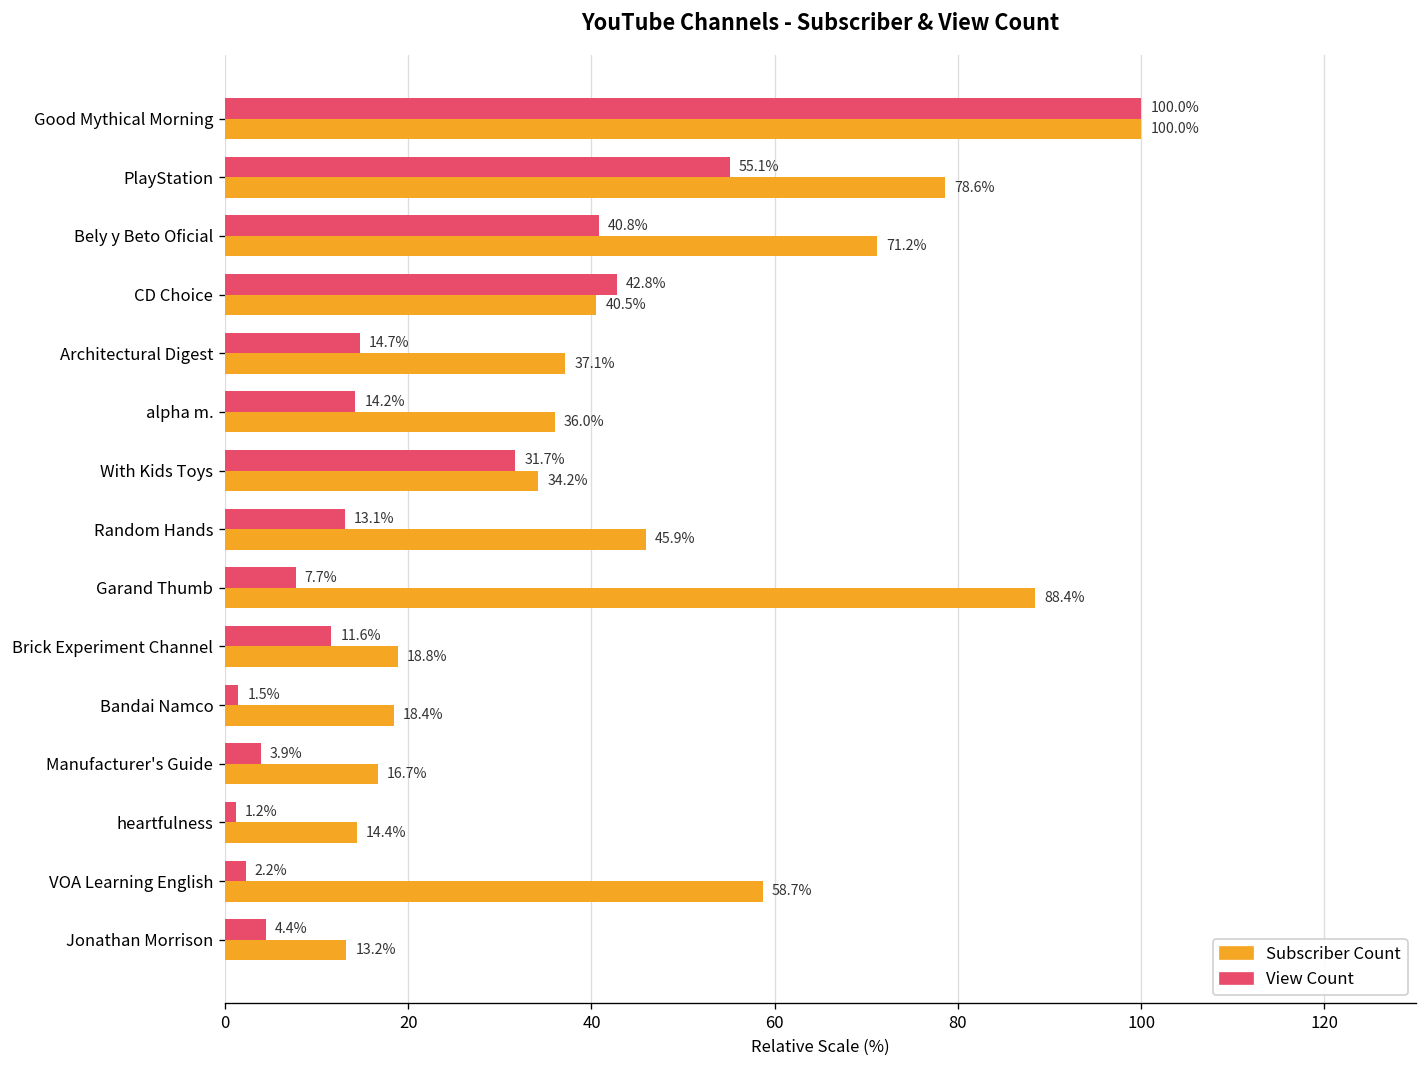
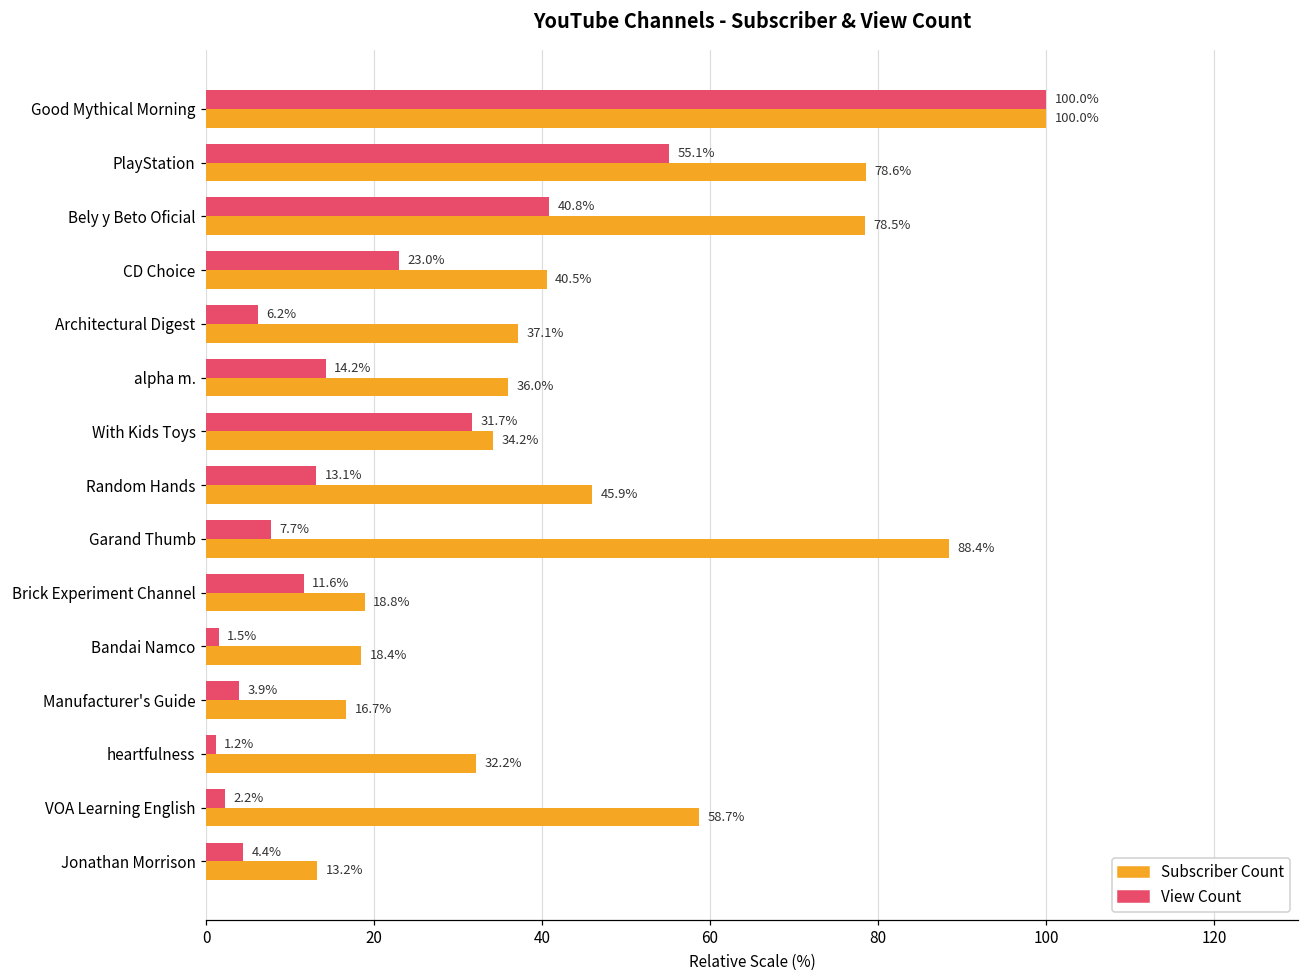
Subscriber Count, Bely y Beto Oficial: 71.2% -> 78.5%
View Count, CD Choice: 42.8% -> 23.0%
View Count, Architectural Digest: 14.7% -> 6.2%
Subscriber Count, heartfulness: 14.4% -> 32.2%
